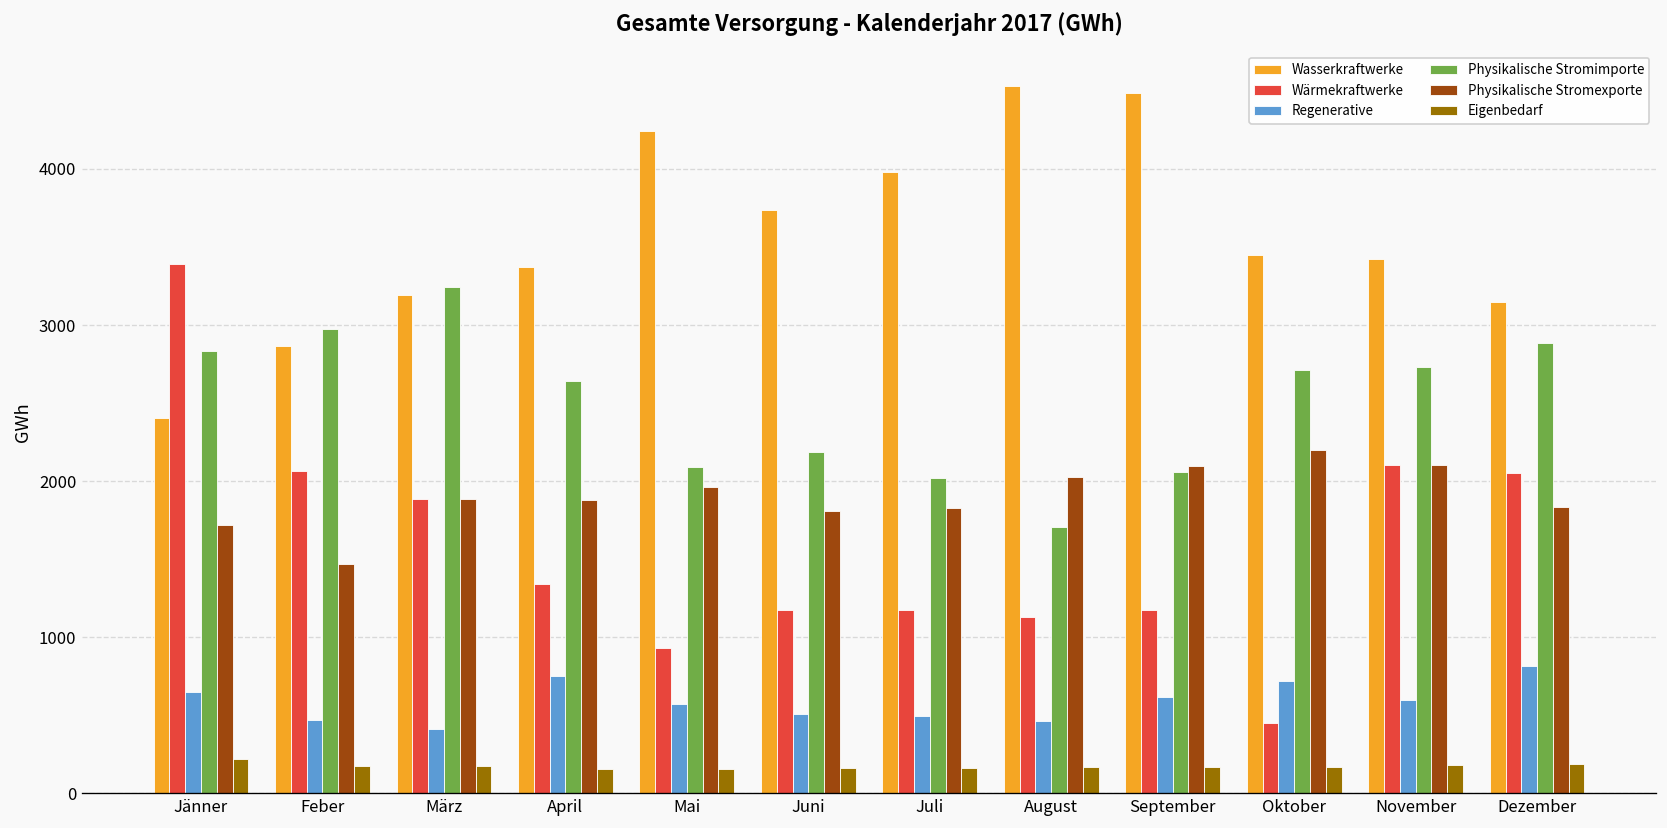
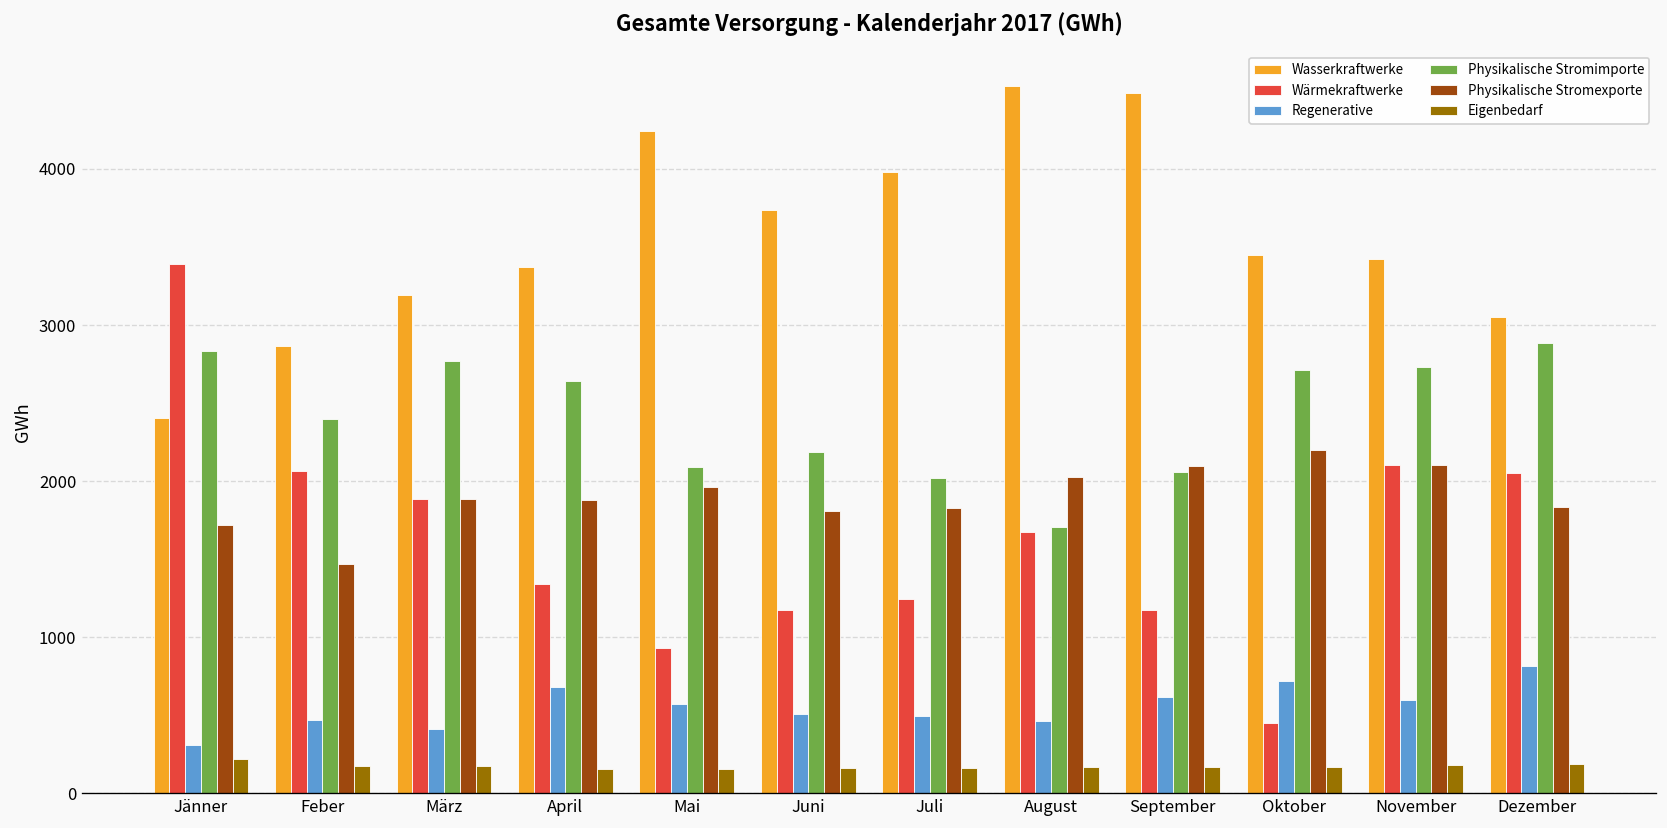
Regenerative, Jänner: 650 -> 310
Physikalische Stromimporte, Feber: 2980 -> 2400
Physikalische Stromimporte, März: 3240 -> 2770
Regenerative, April: 750 -> 680
Wärmekraftwerke, Juli: 1170 -> 1250
Wärmekraftwerke, August: 1130 -> 1670
Wasserkraftwerke, Dezember: 3150 -> 3050
